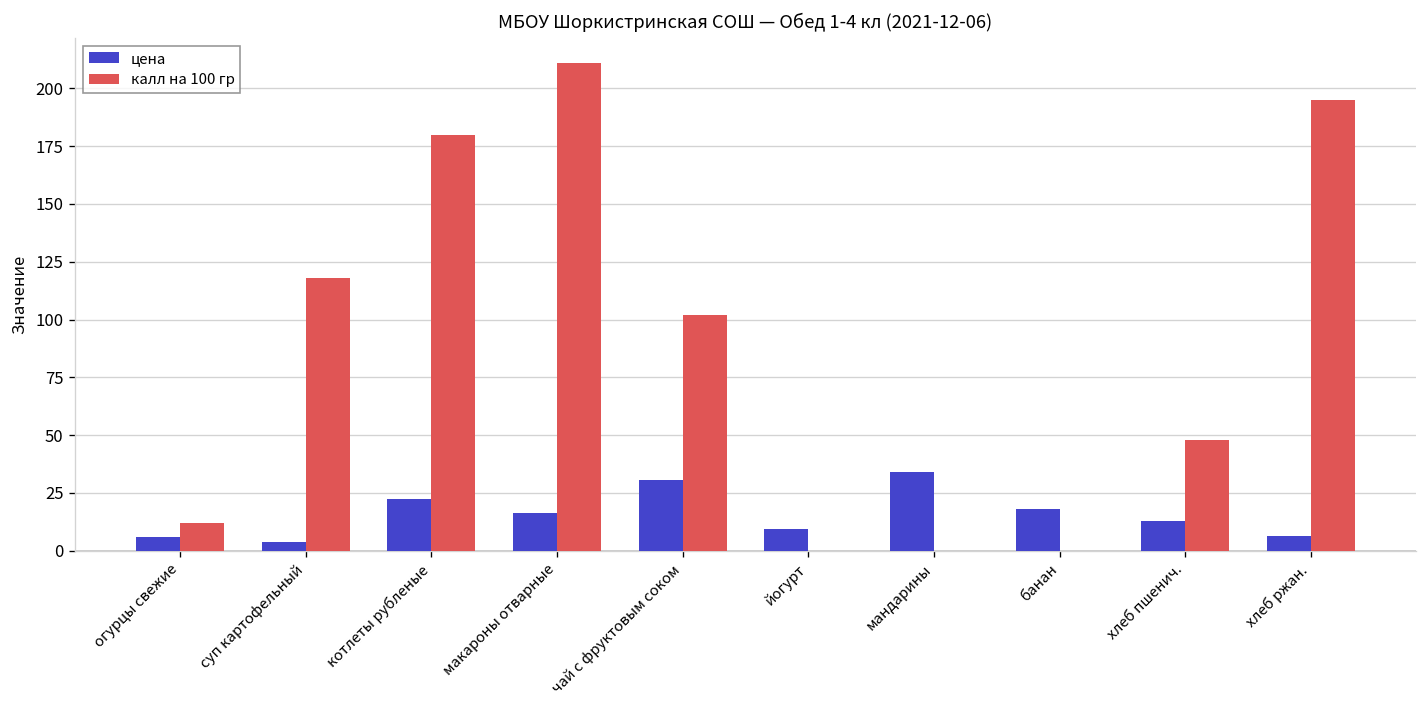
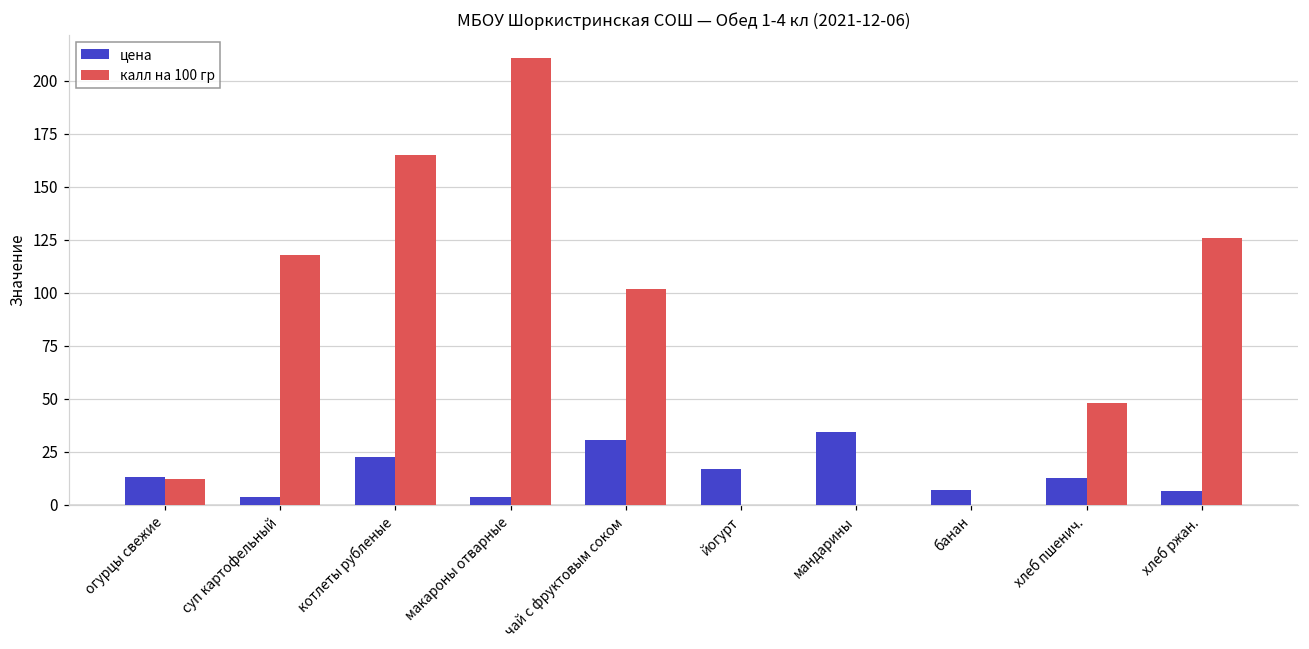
цена, огурцы свежие: 6 -> 13
калл на 100 гр, котлеты рубленые: 180 -> 165
цена, макароны отварные: 16 -> 4
цена, йогурт: 10 -> 17
цена, банан: 18 -> 7
калл на 100 гр, хлеб ржан.: 195 -> 126
